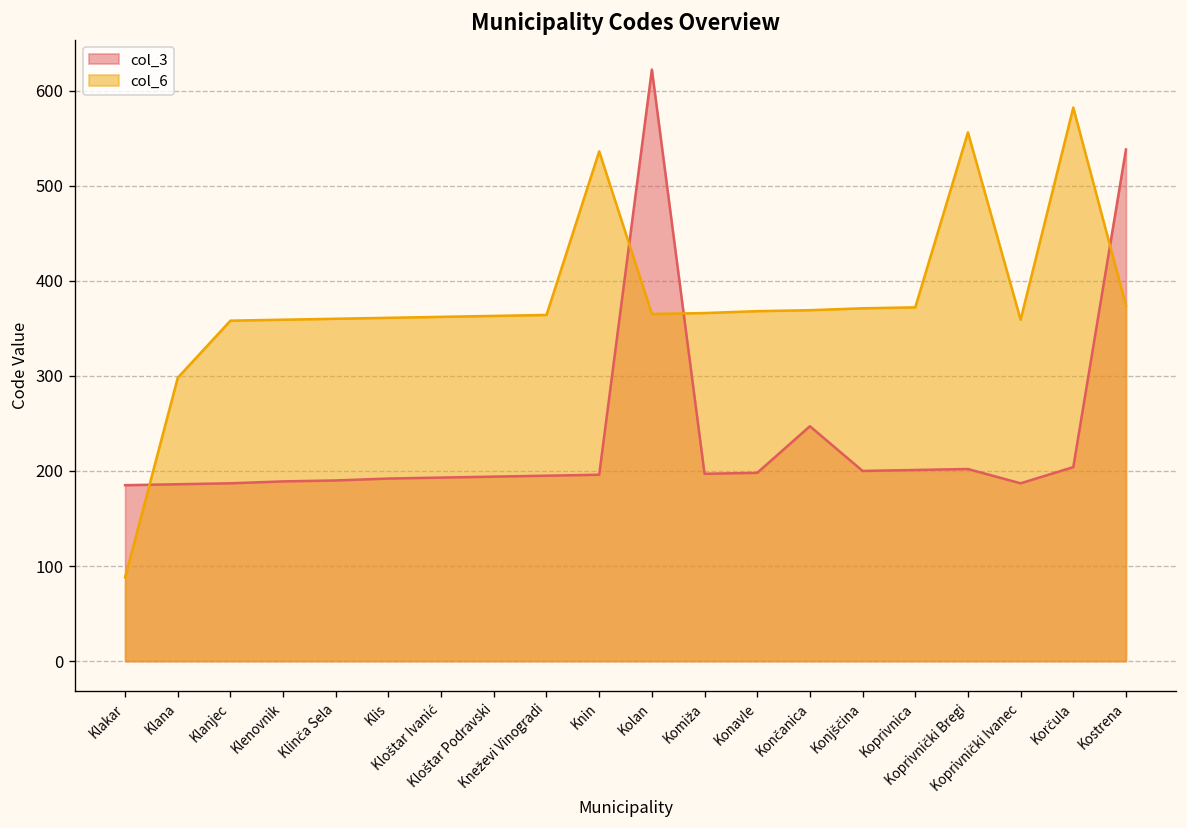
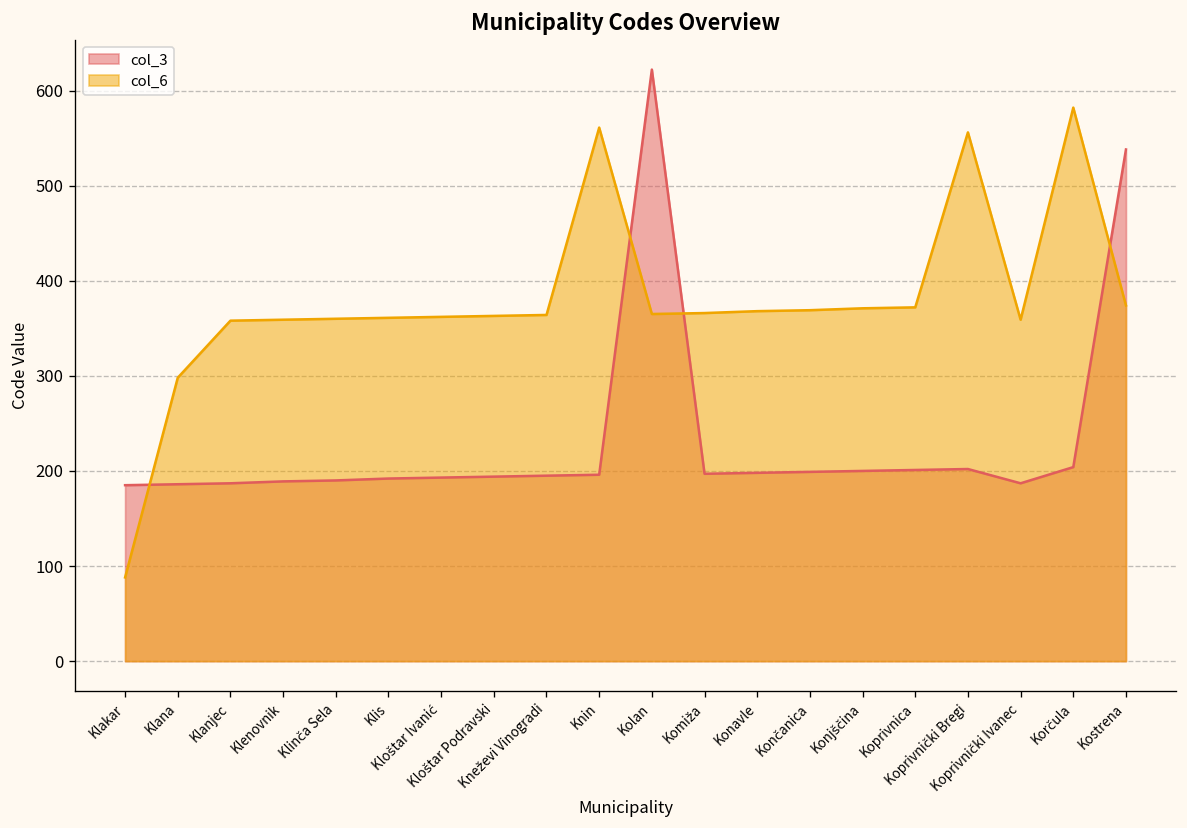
col_6, Knin: 540 -> 560
col_3, Končanica: 250 -> 200
